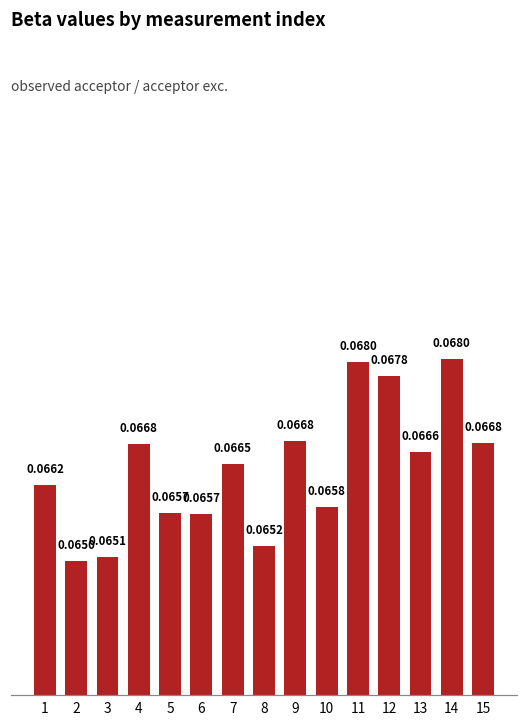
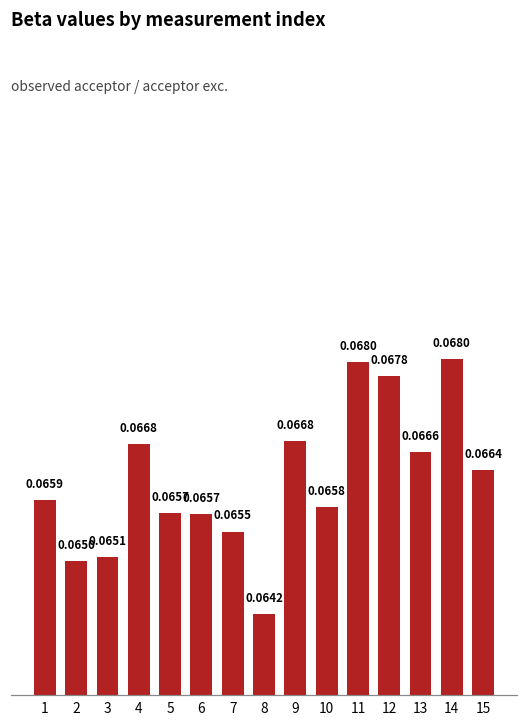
1: 0.0662 -> 0.0659
7: 0.0665 -> 0.0655
8: 0.0652 -> 0.0642
15: 0.0668 -> 0.0664
